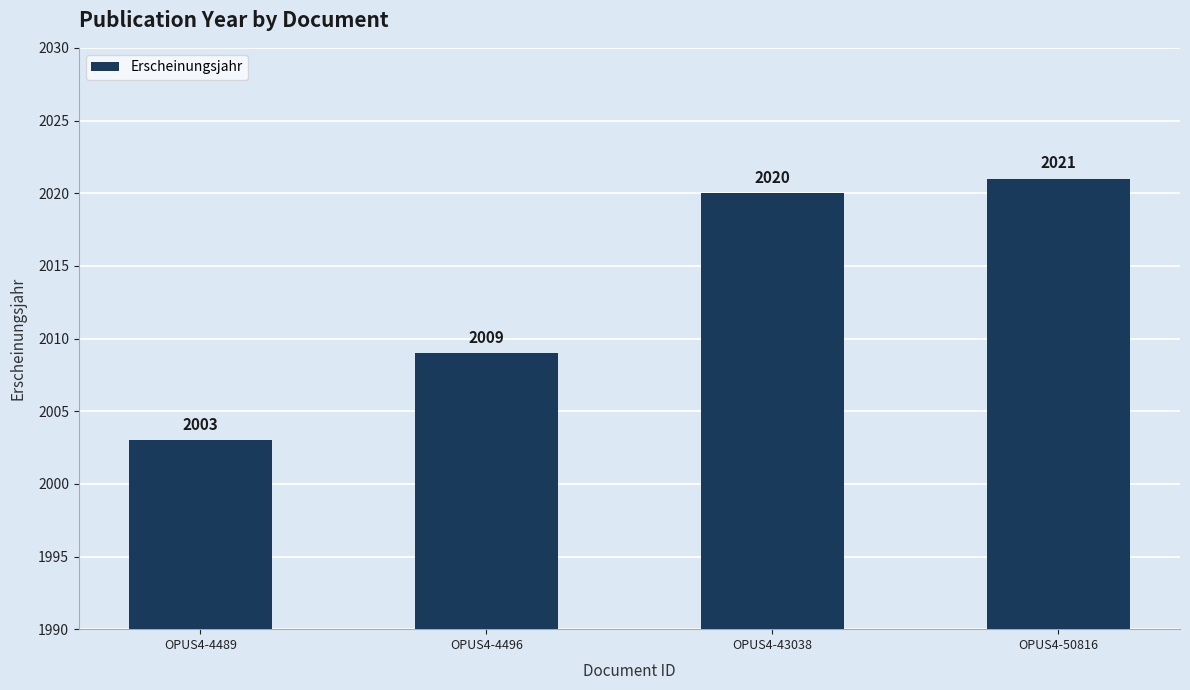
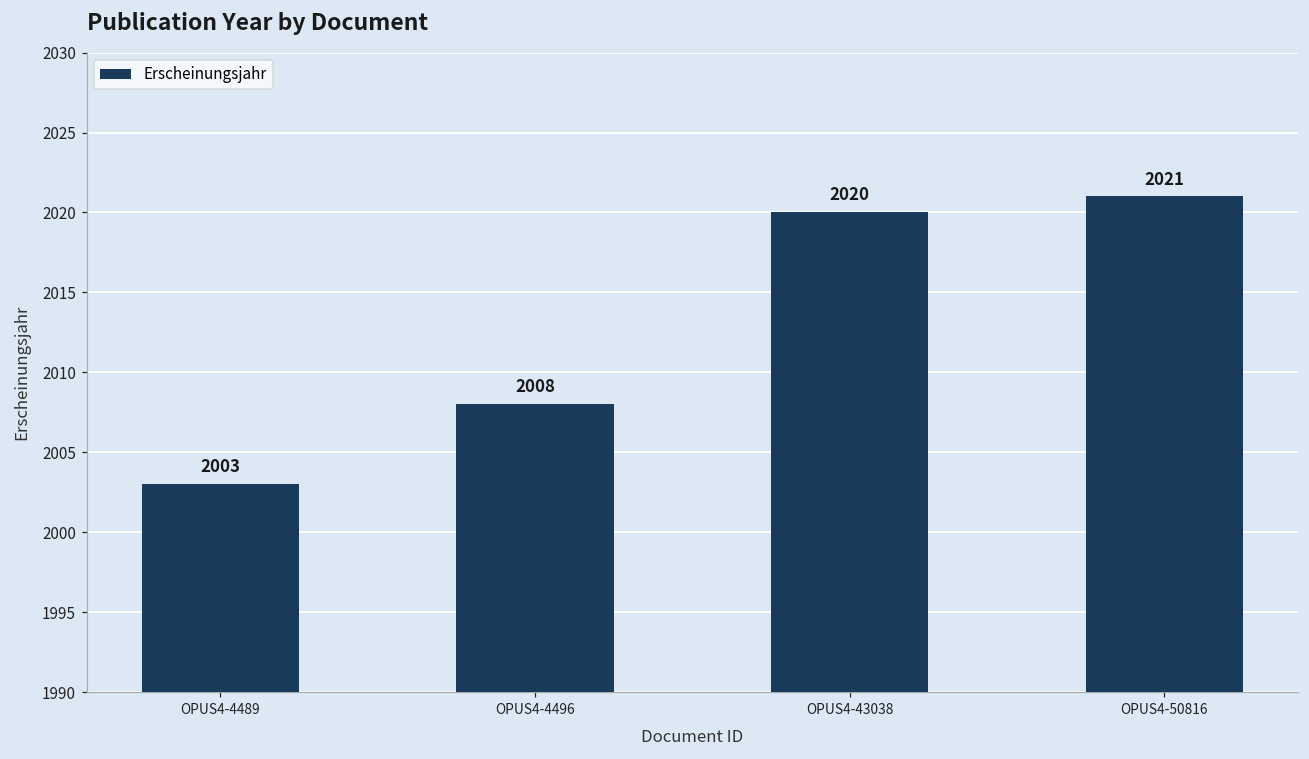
OPUS4-4496: 2009 -> 2008
